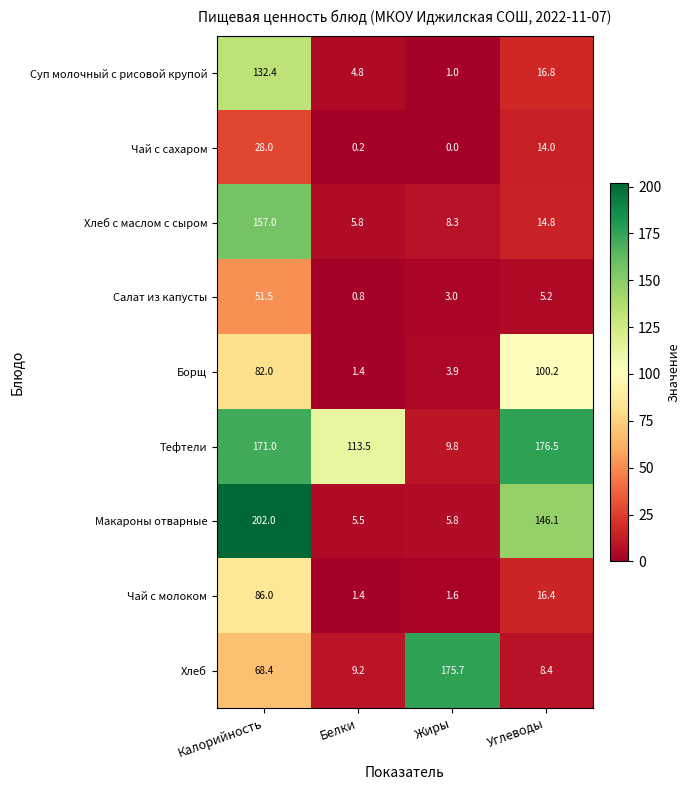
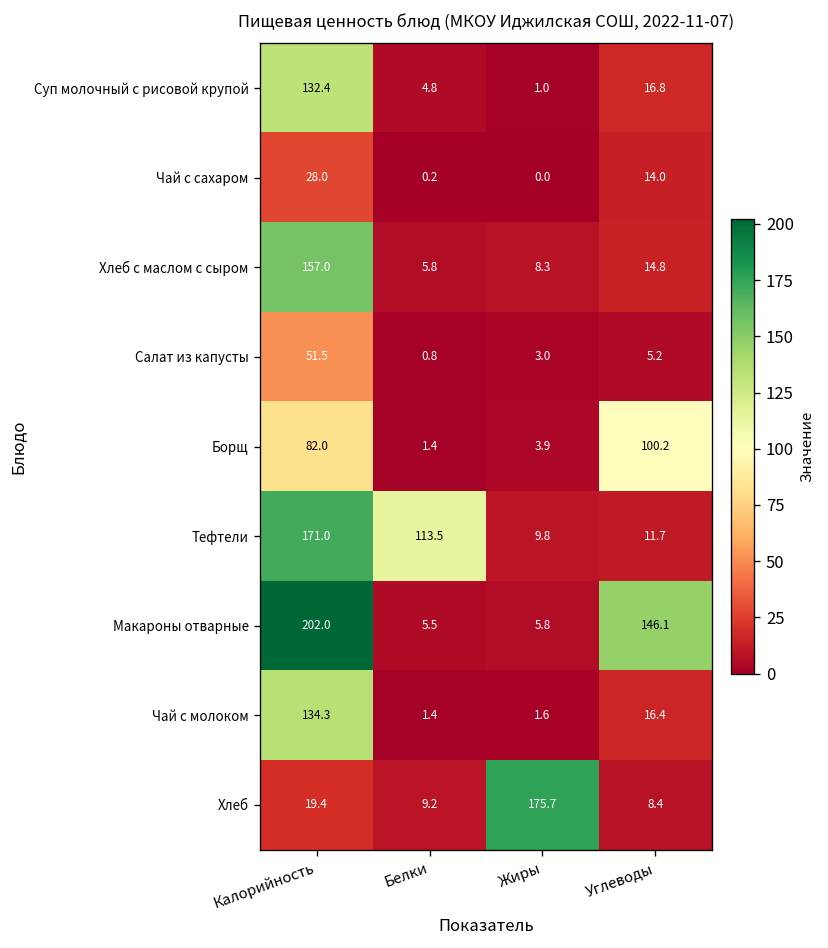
Тефтели, Углеводы: 176.5 -> 11.7
Чай с молоком, Калорийность: 86.0 -> 134.3
Хлеб, Калорийность: 68.4 -> 19.4
